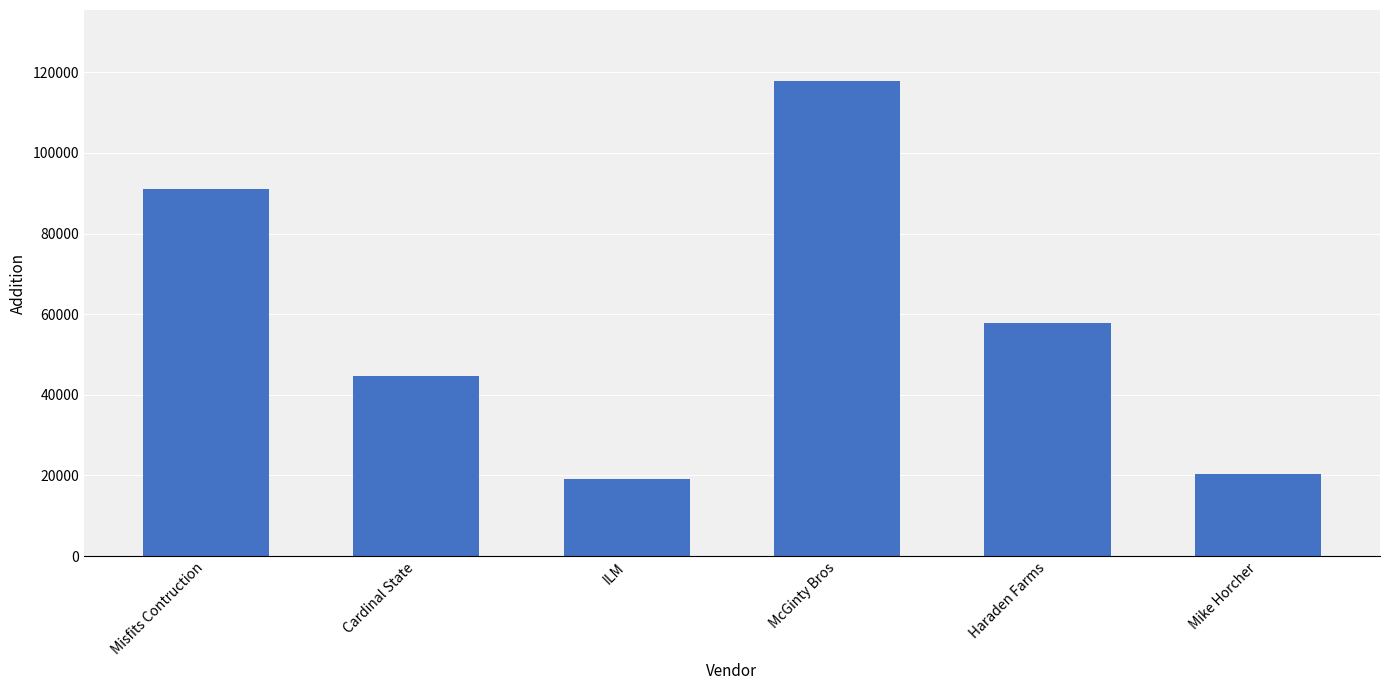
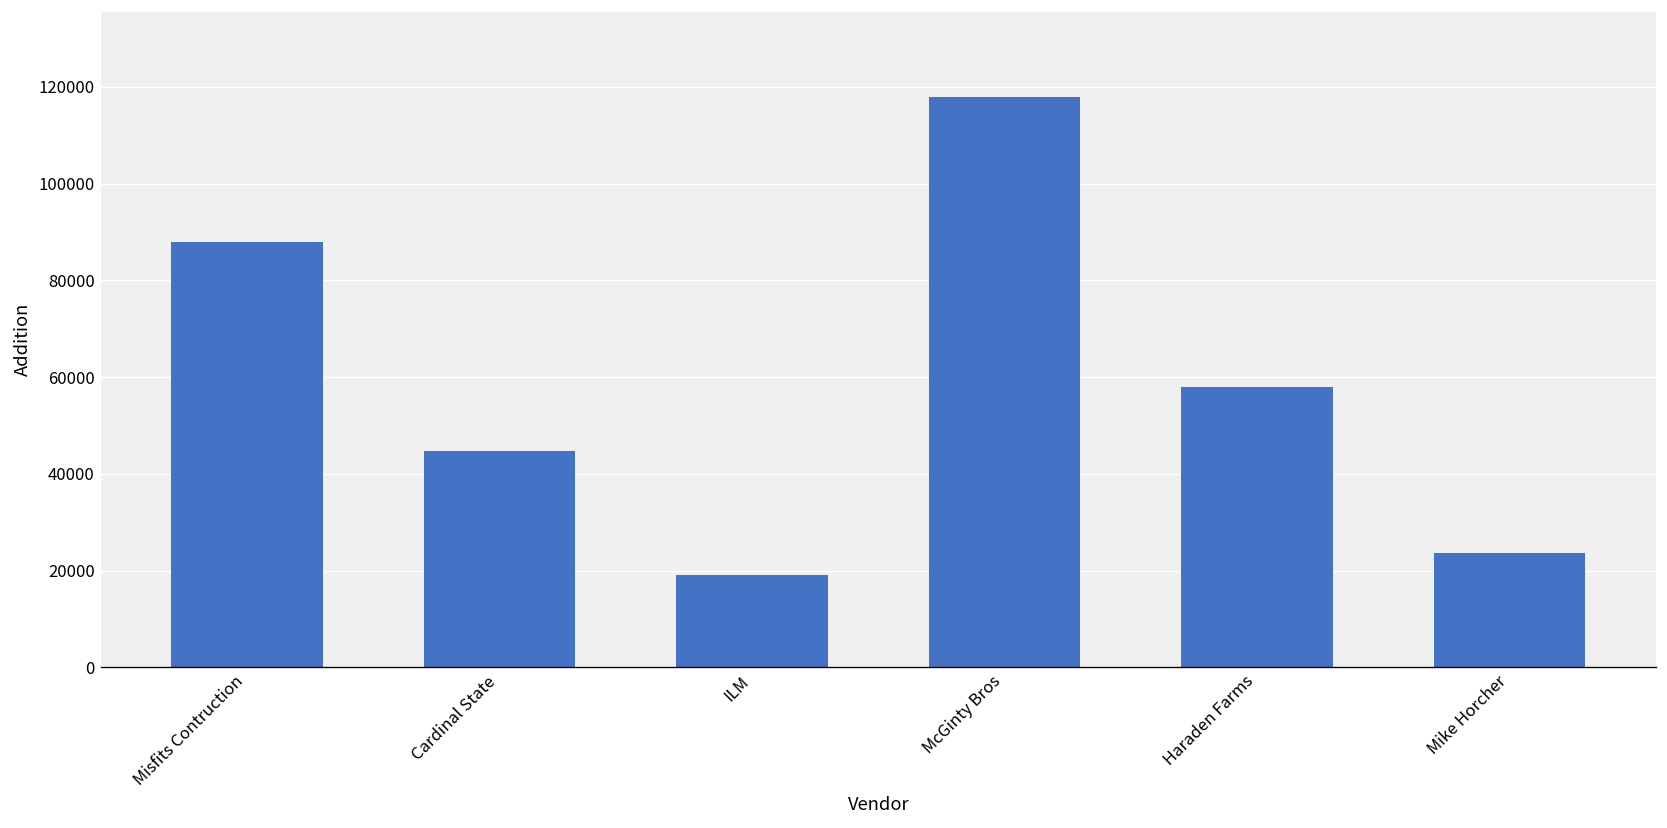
Misfits Contruction: 91000 -> 88000
Mike Horcher: 20000 -> 24000
